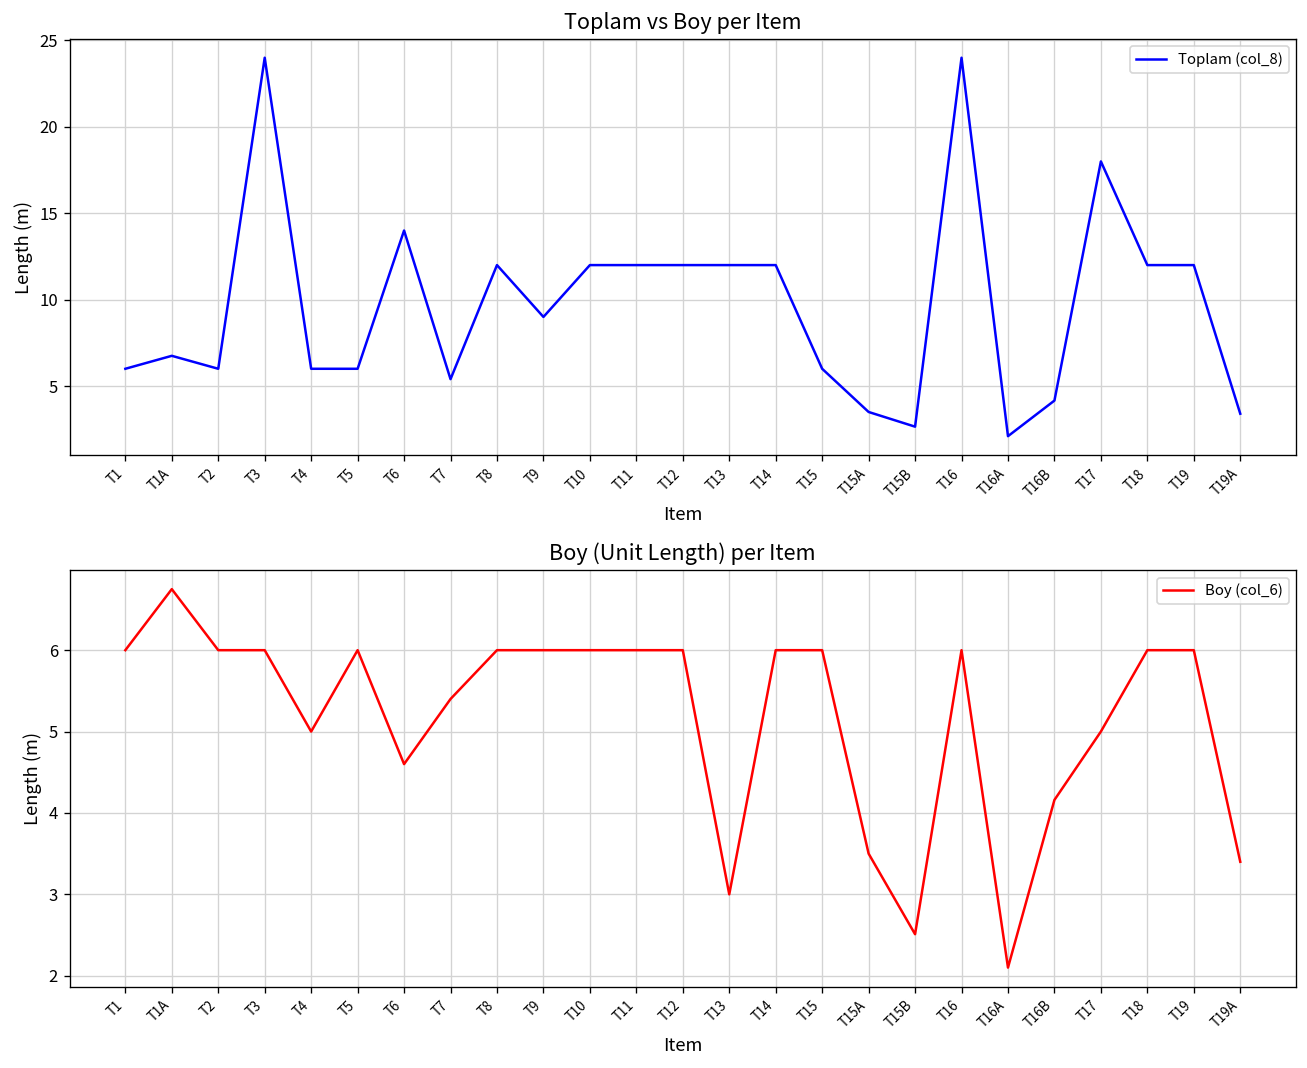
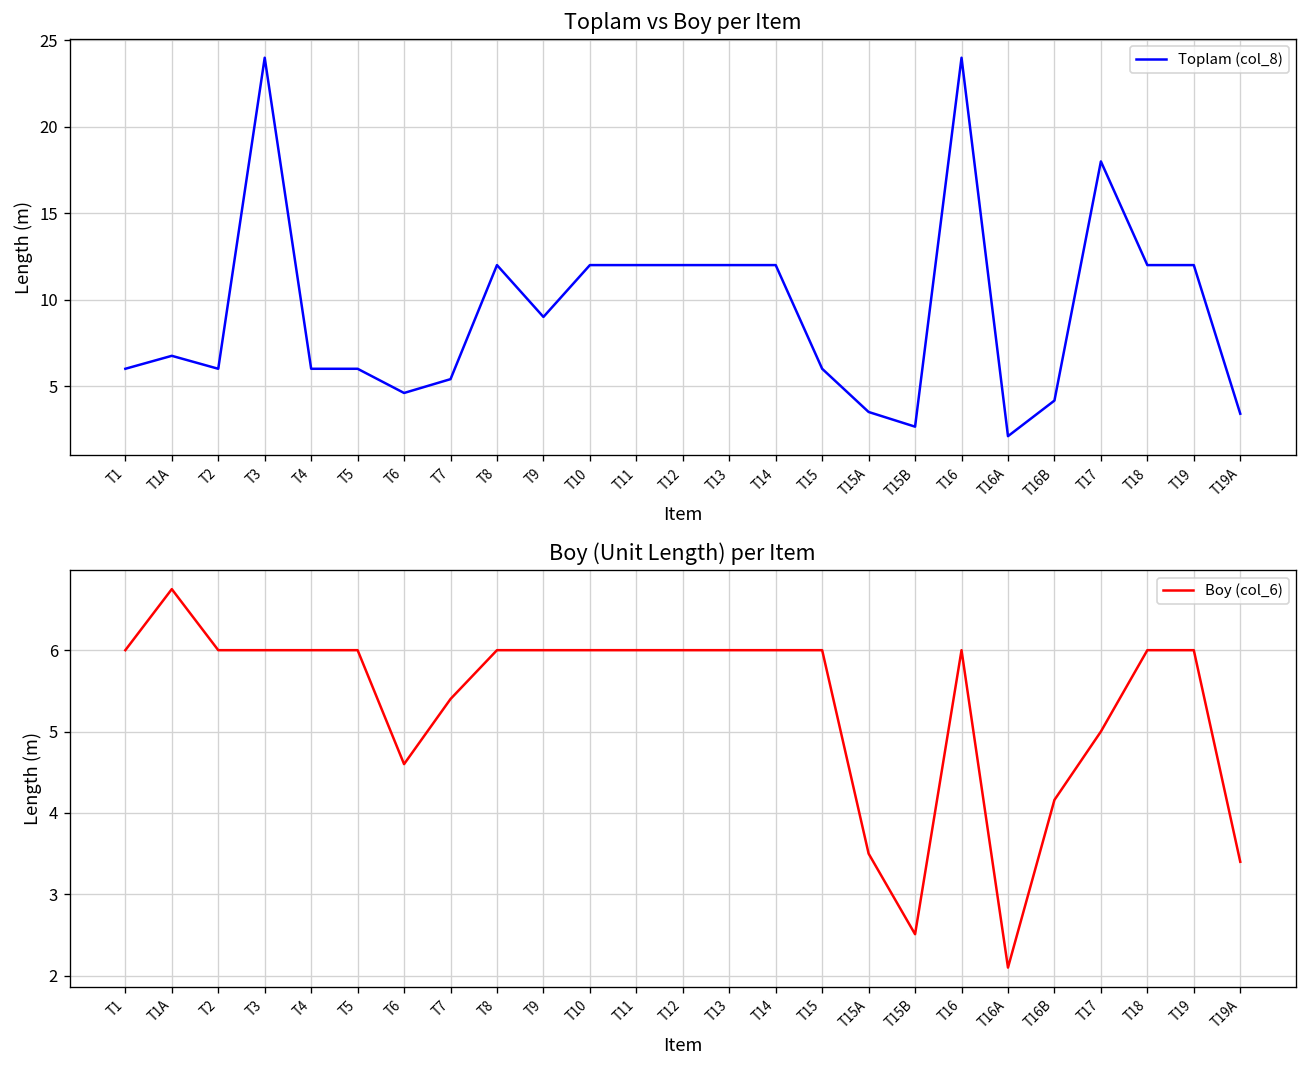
Toplam vs Boy per Item, T6: 14.0 -> 4.6
Boy (Unit Length) per Item, T4: 5 -> 6
Boy (Unit Length) per Item, T13: 3 -> 6
